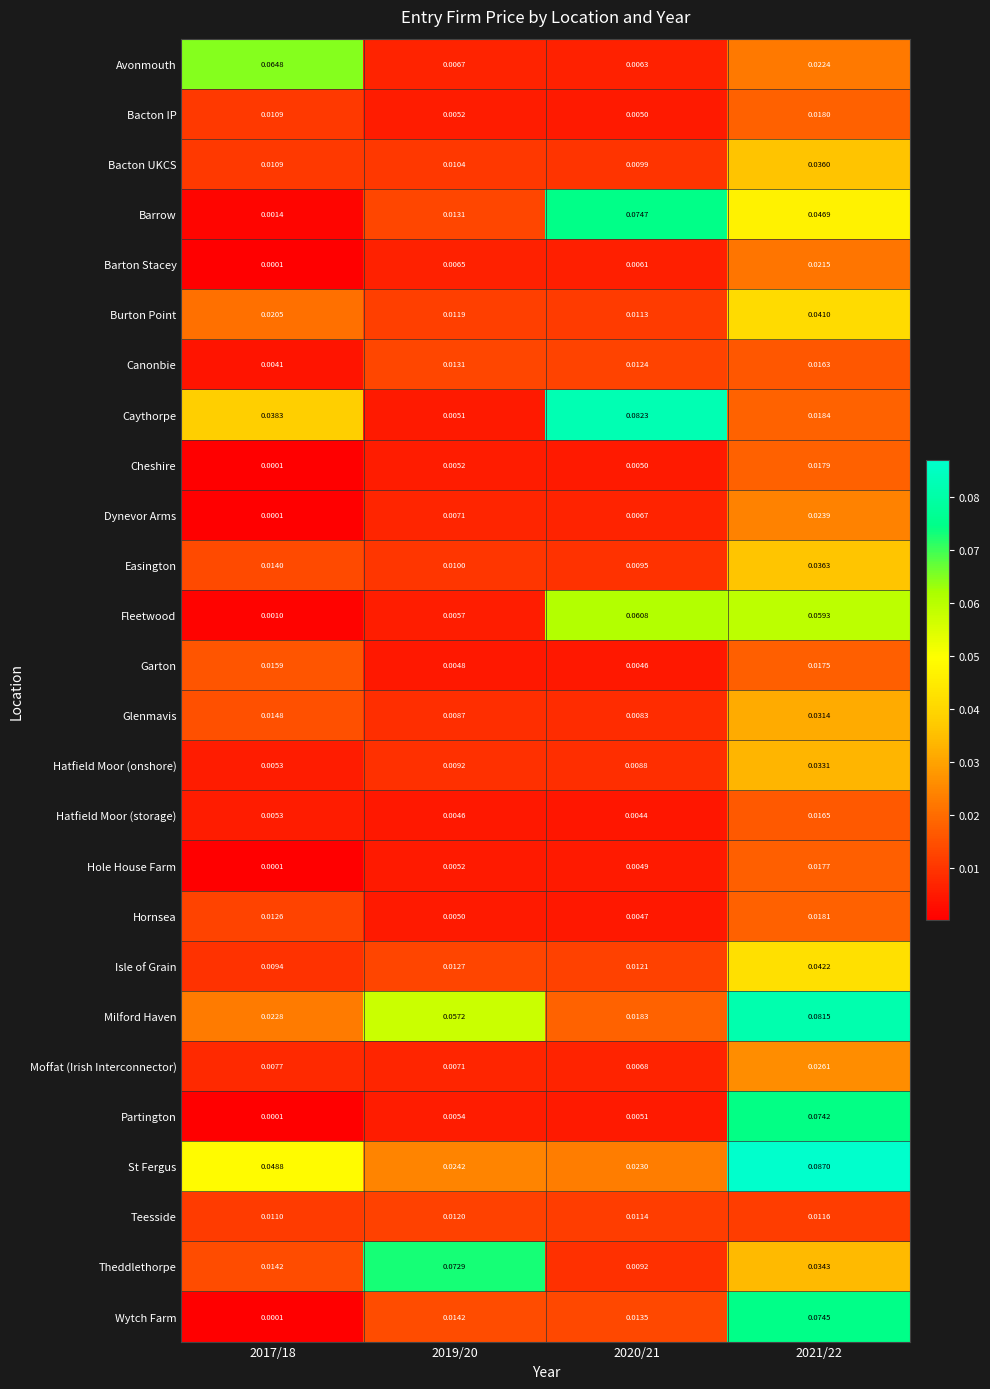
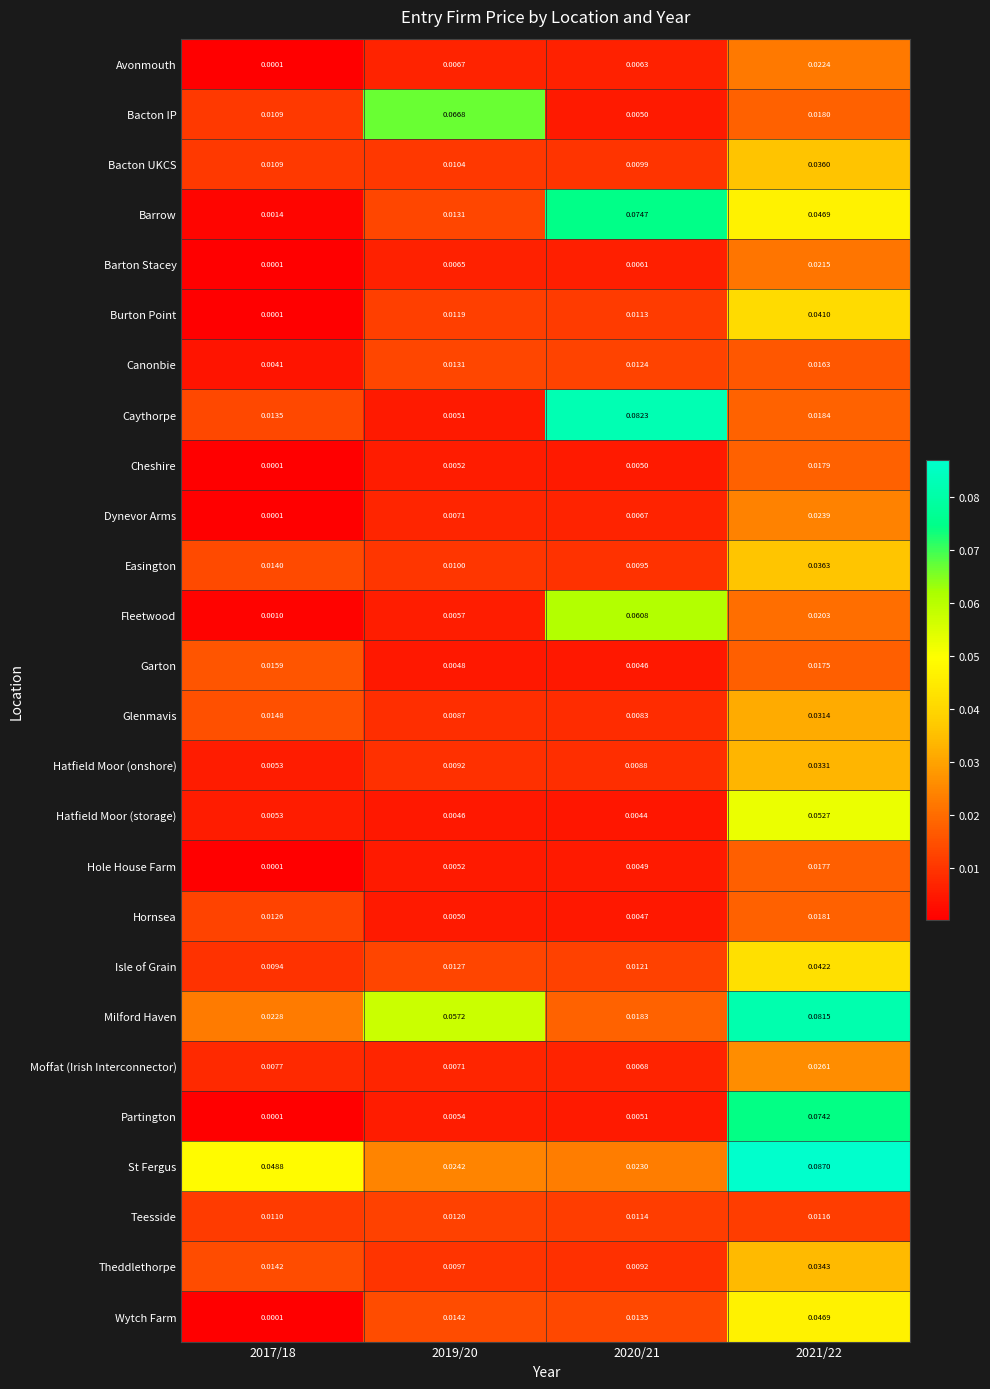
Avonmouth, 2017/18: 0.0648 -> 0.0001
Bacton IP, 2019/20: 0.0052 -> 0.0668
Burton Point, 2017/18: 0.0205 -> 0.0001
Caythorpe, 2017/18: 0.0383 -> 0.0135
Fleetwood, 2021/22: 0.0593 -> 0.0203
Hatfield Moor (storage), 2021/22: 0.0165 -> 0.0527
Theddlethorpe, 2019/20: 0.0729 -> 0.0097
Wytch Farm, 2021/22: 0.0745 -> 0.0469
